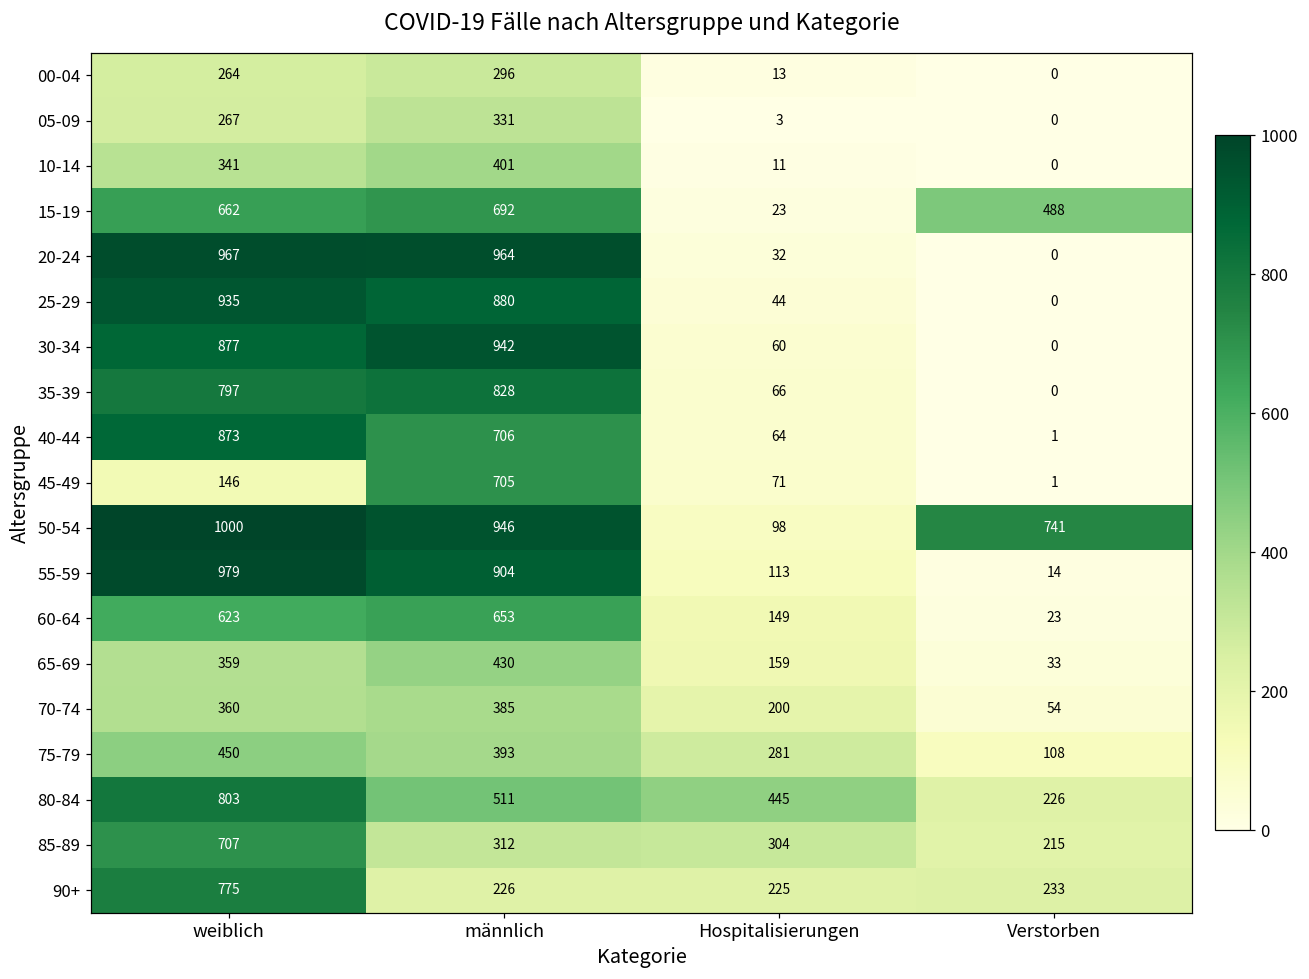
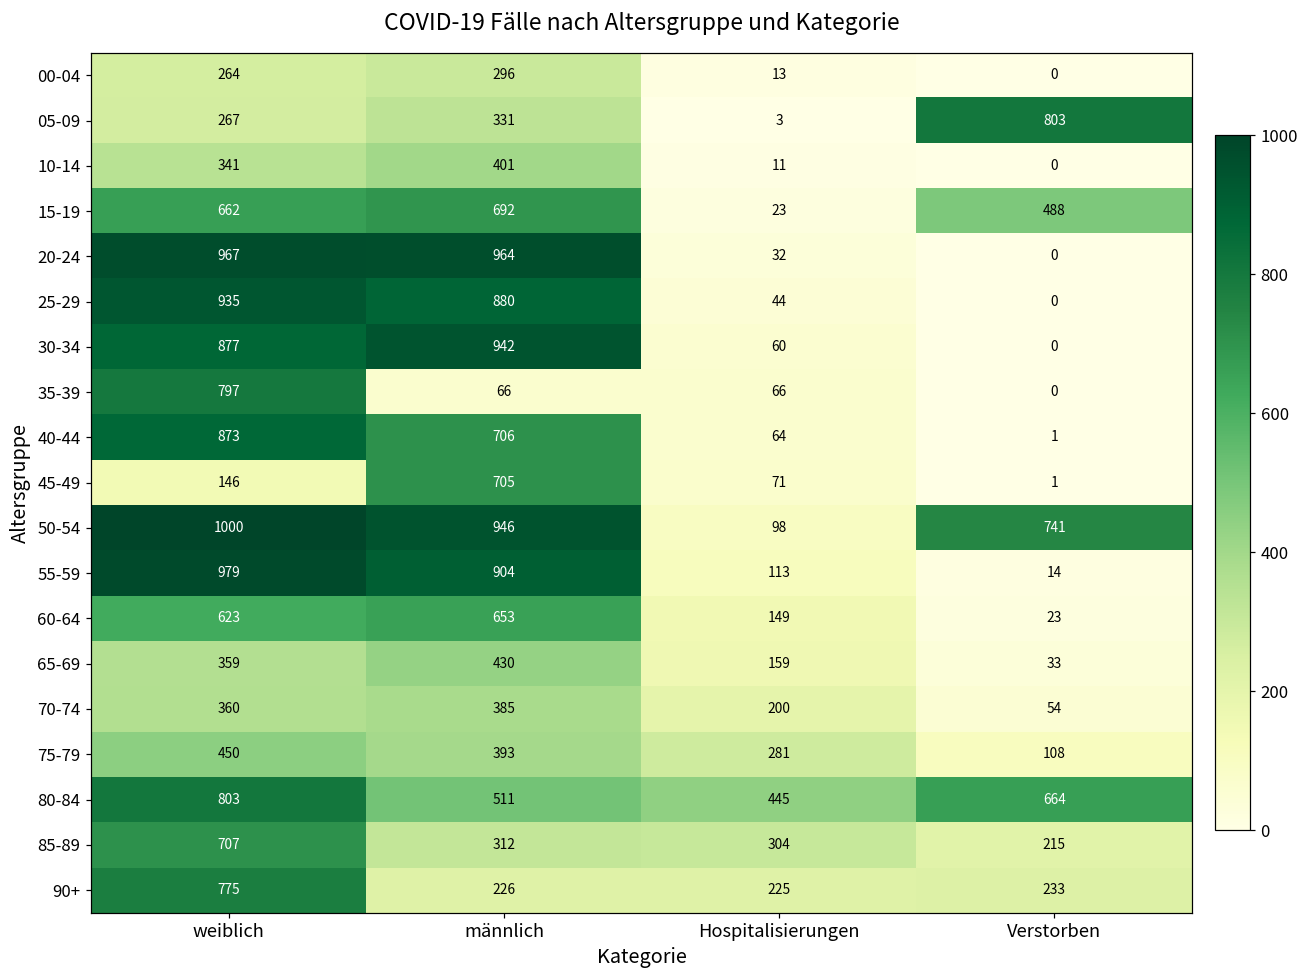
05-09, Verstorben: 0 -> 803
35-39, männlich: 828 -> 66
80-84, Verstorben: 226 -> 664
